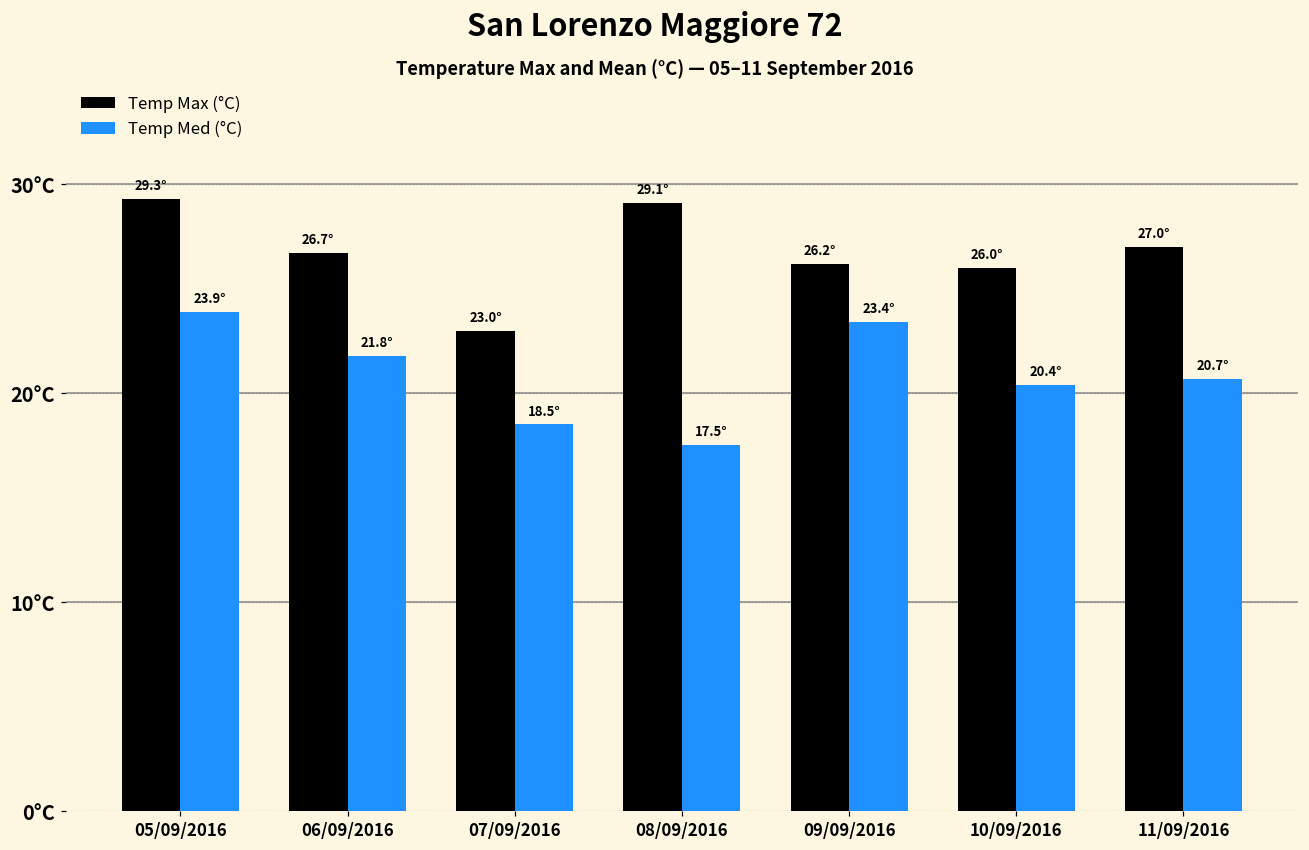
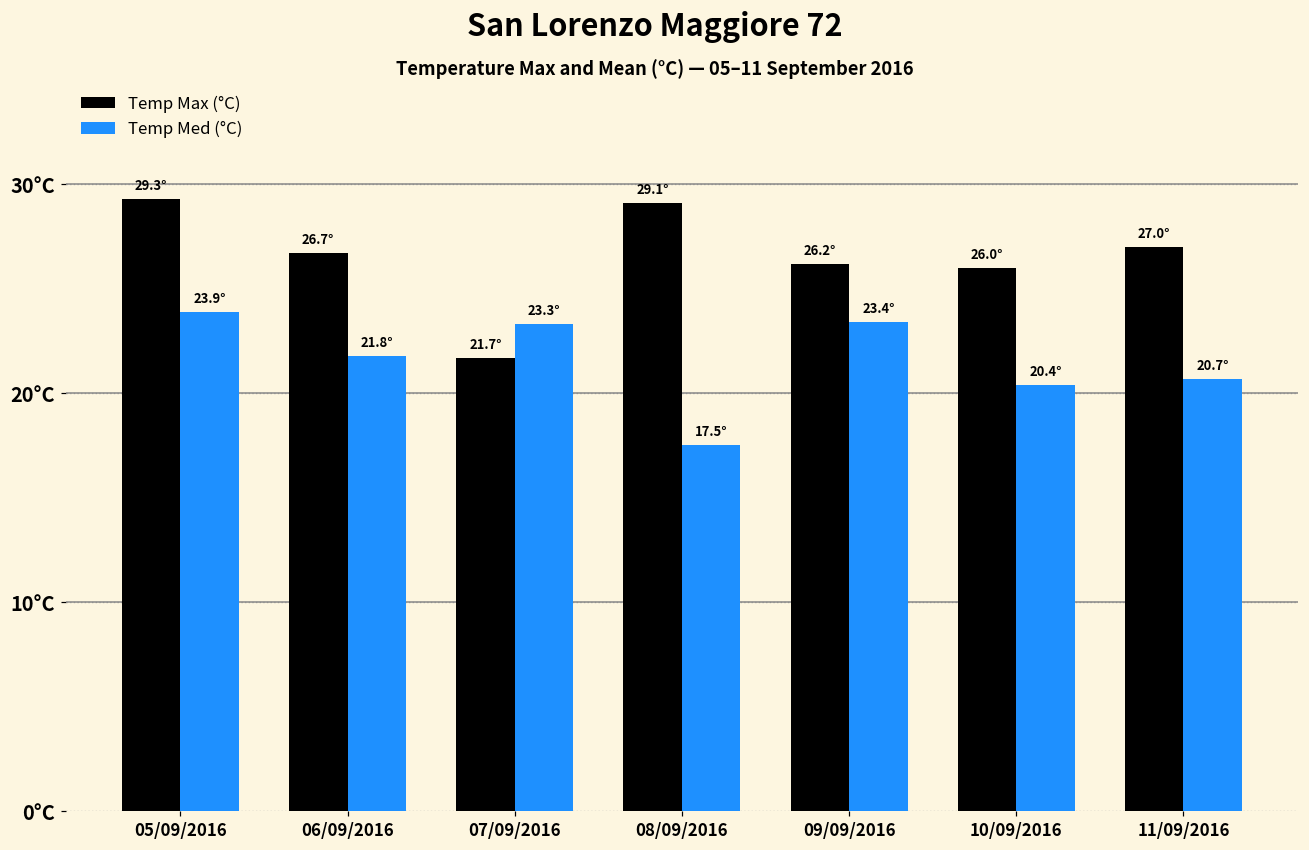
Temp Max (°C), 07/09/2016: 23.0° -> 21.7°
Temp Med (°C), 07/09/2016: 18.5° -> 23.3°
